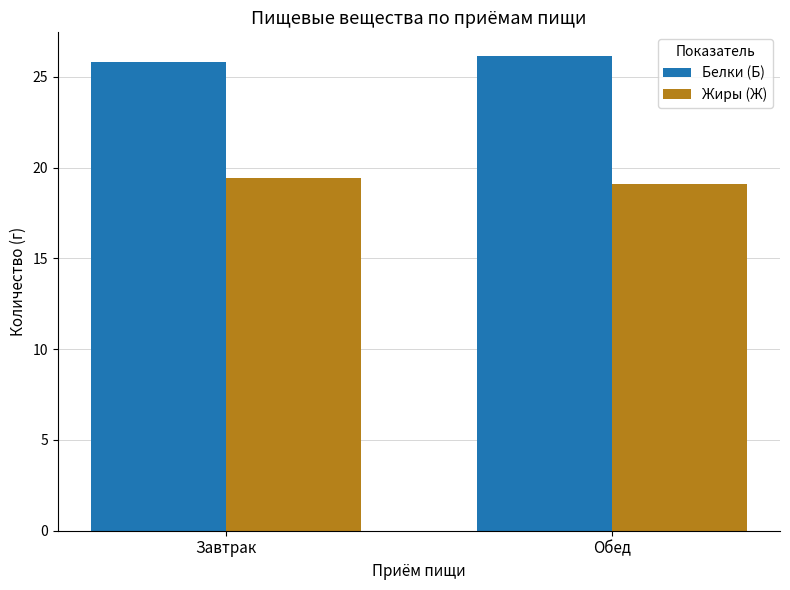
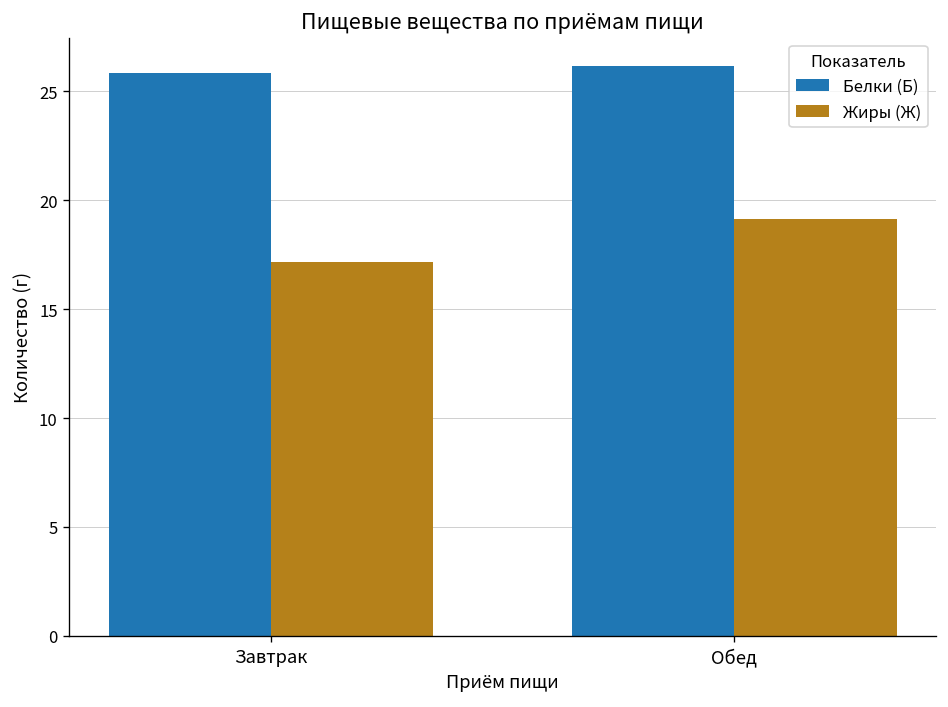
Жиры (Ж), Завтрак: 19.4 -> 17.2
